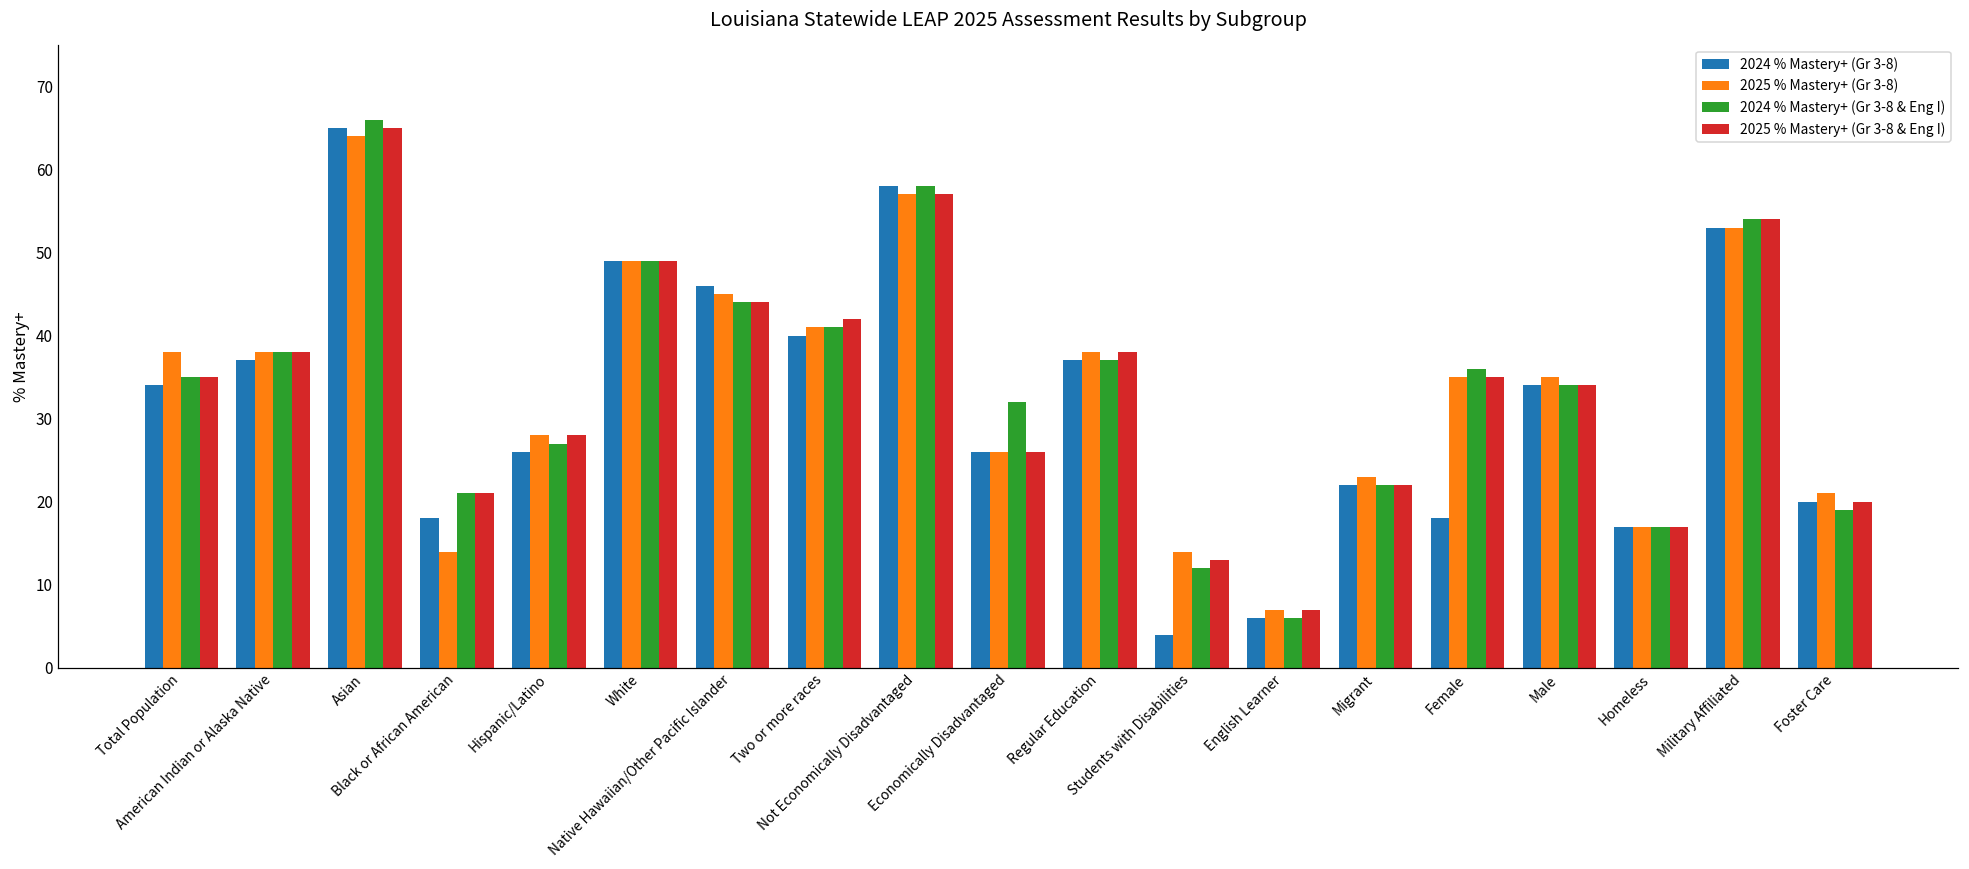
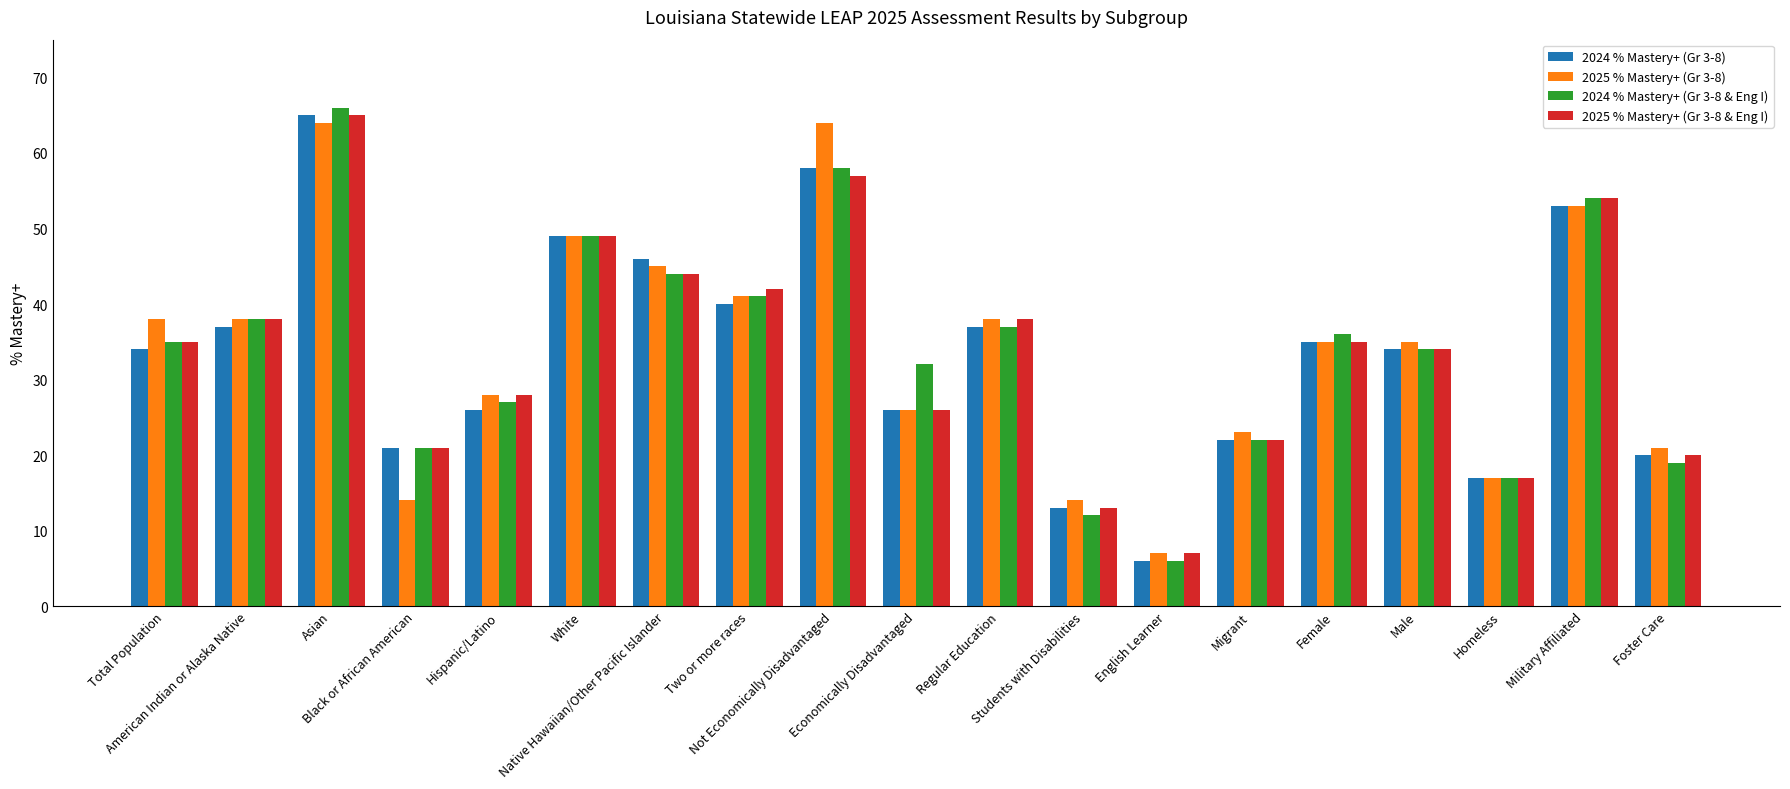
2024 % Mastery+ (Gr 3-8), Black or African American: 18 -> 21
2025 % Mastery+ (Gr 3-8), Not Economically Disadvantaged: 57 -> 64
2024 % Mastery+ (Gr 3-8), Students with Disabilities: 4 -> 13
2024 % Mastery+ (Gr 3-8), Female: 18 -> 35
